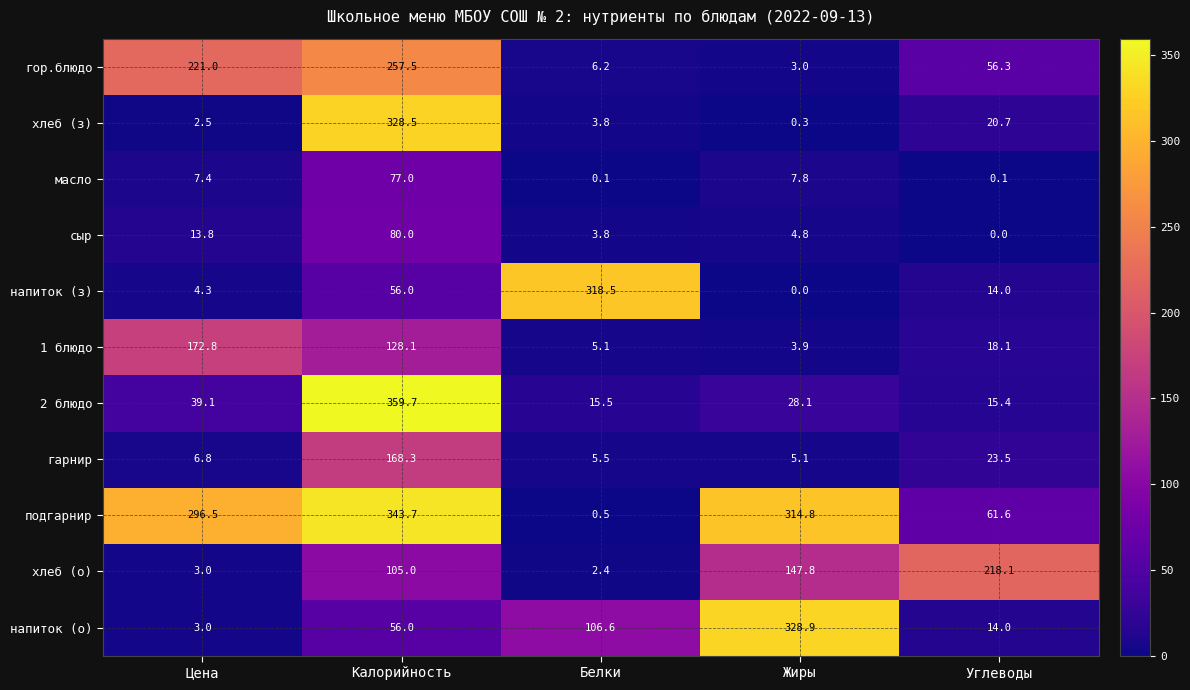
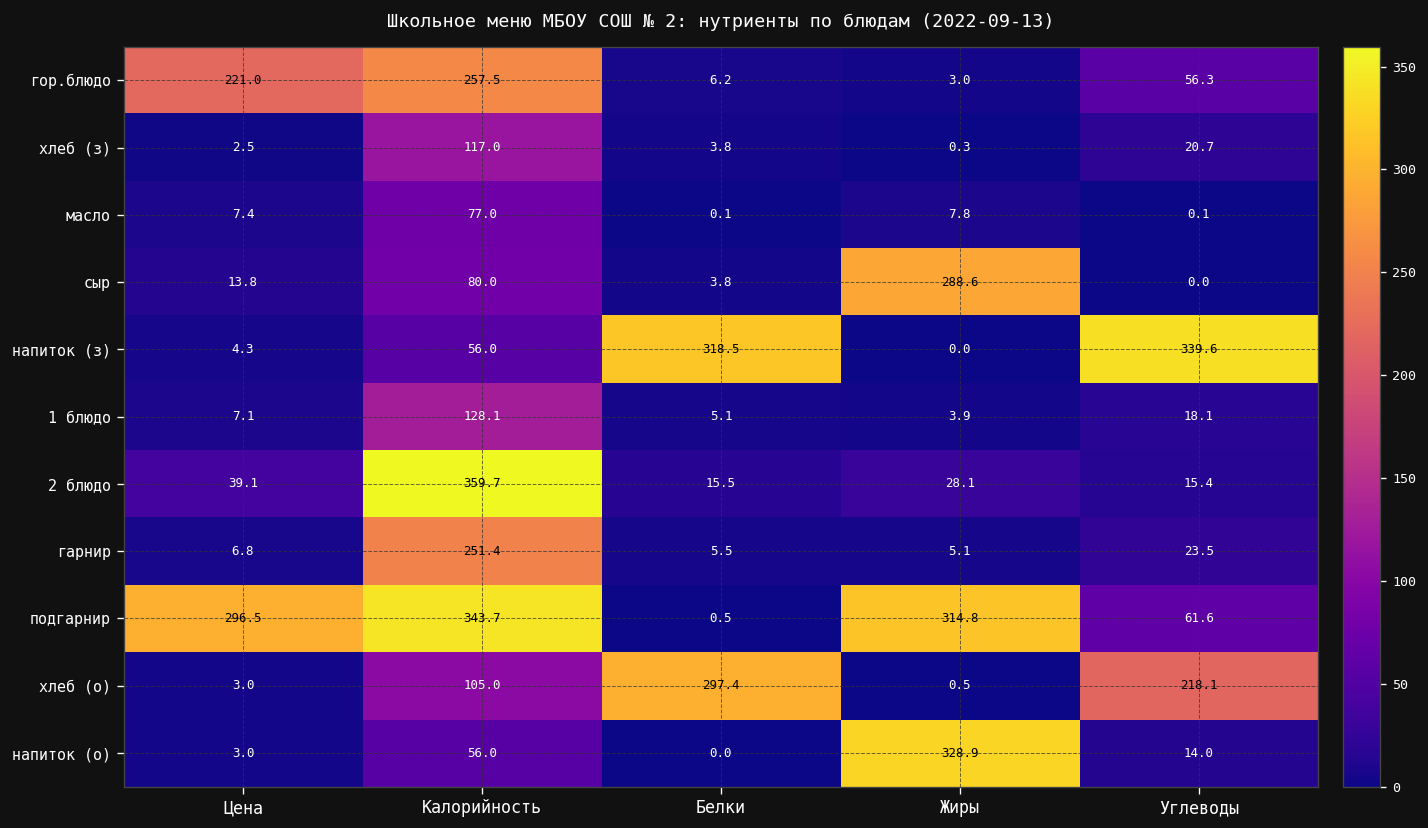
хлеб (з), Калорийность: 328.5 -> 117.0
сыр, Жиры: 4.8 -> 288.6
напиток (з), Углеводы: 14.0 -> 339.6
1 блюдо, Цена: 172.8 -> 7.1
гарнир, Калорийность: 168.3 -> 251.4
хлеб (о), Белки: 2.4 -> 297.4
хлеб (о), Жиры: 147.8 -> 0.5
напиток (о), Белки: 106.6 -> 0.0
